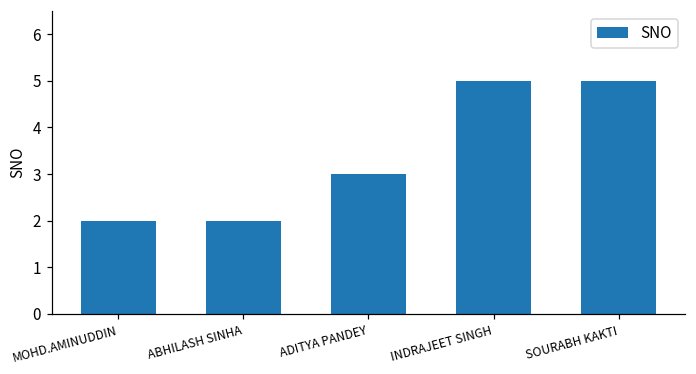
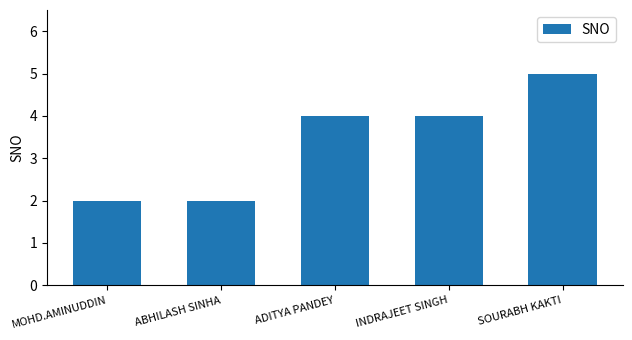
ADITYA PANDEY: 3 -> 4
INDRAJEET SINGH: 5 -> 4
